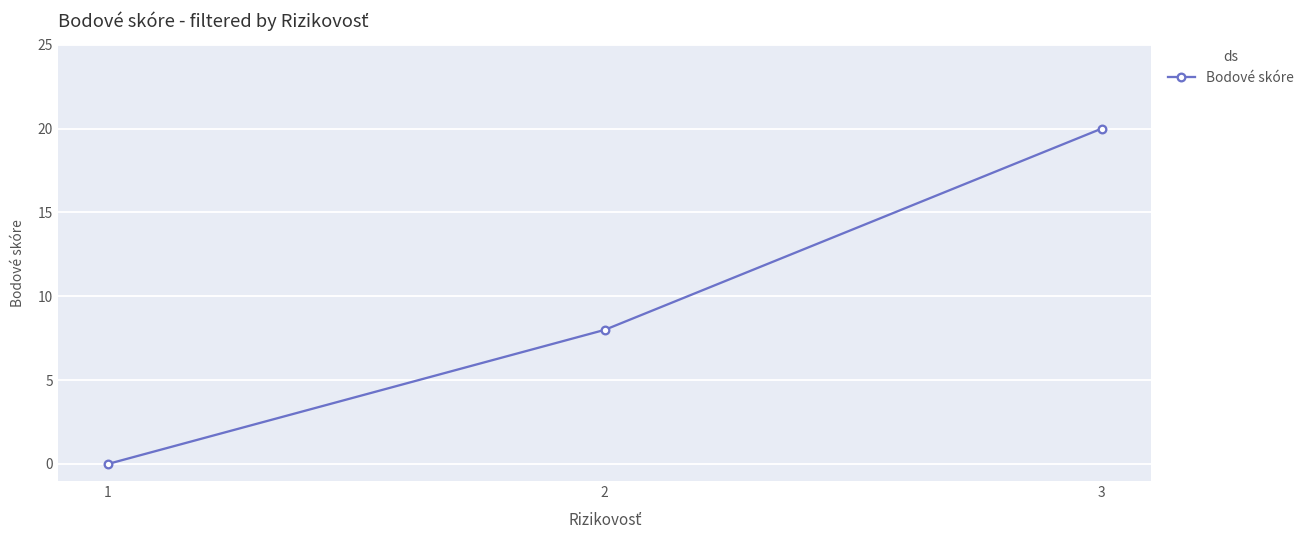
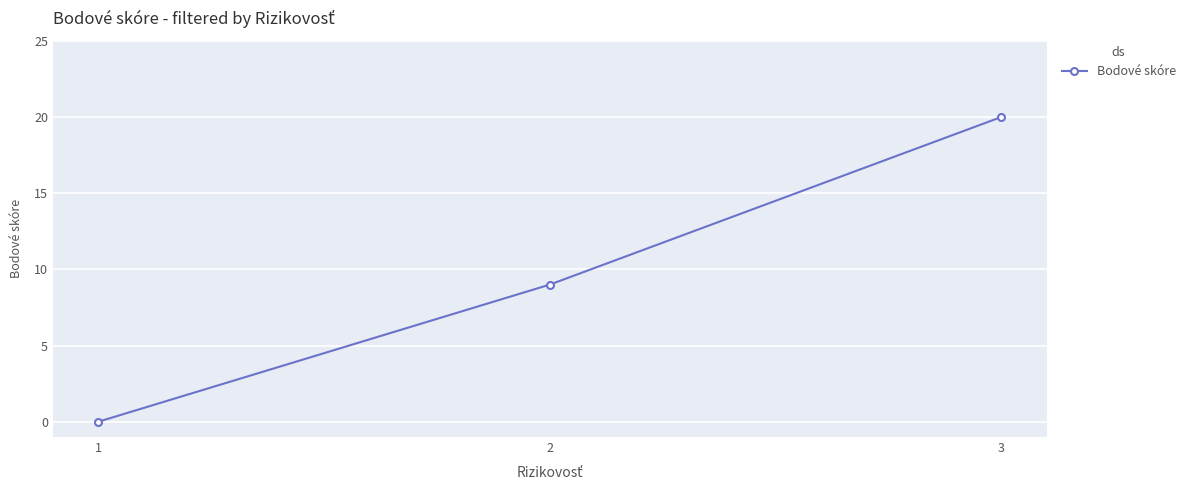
2: 8 -> 9
